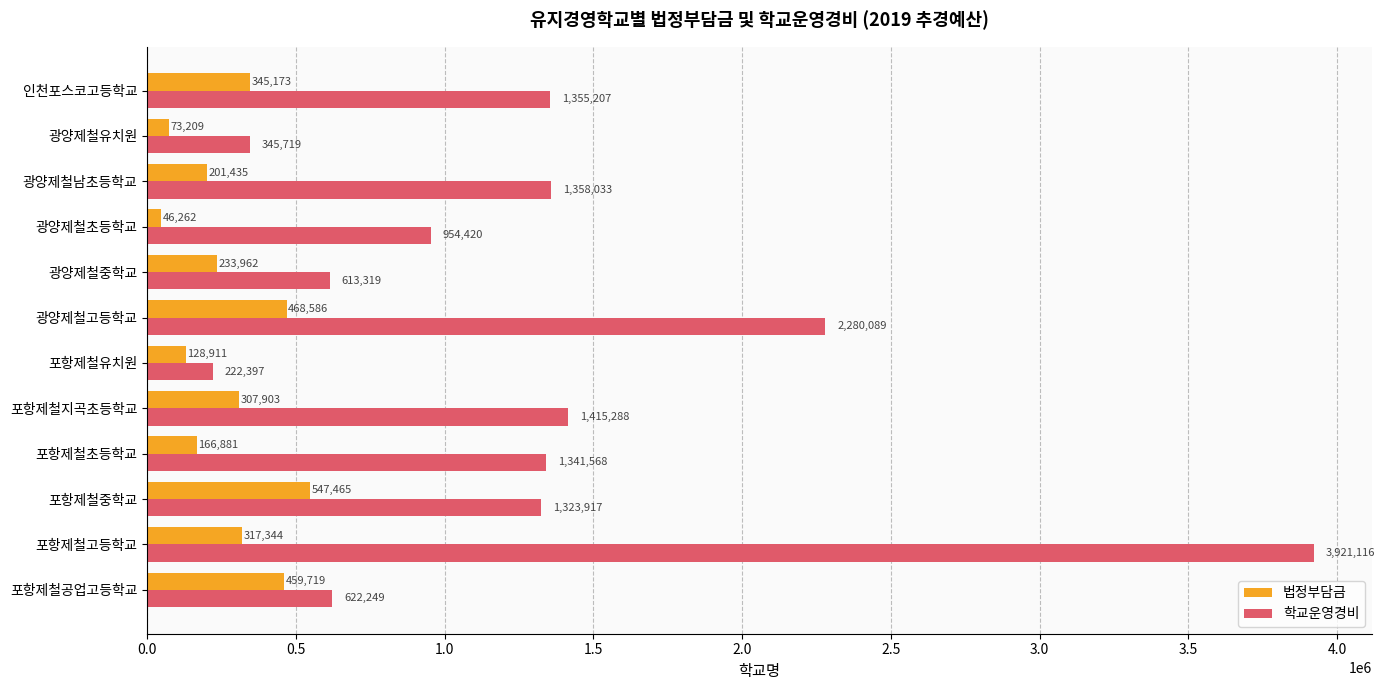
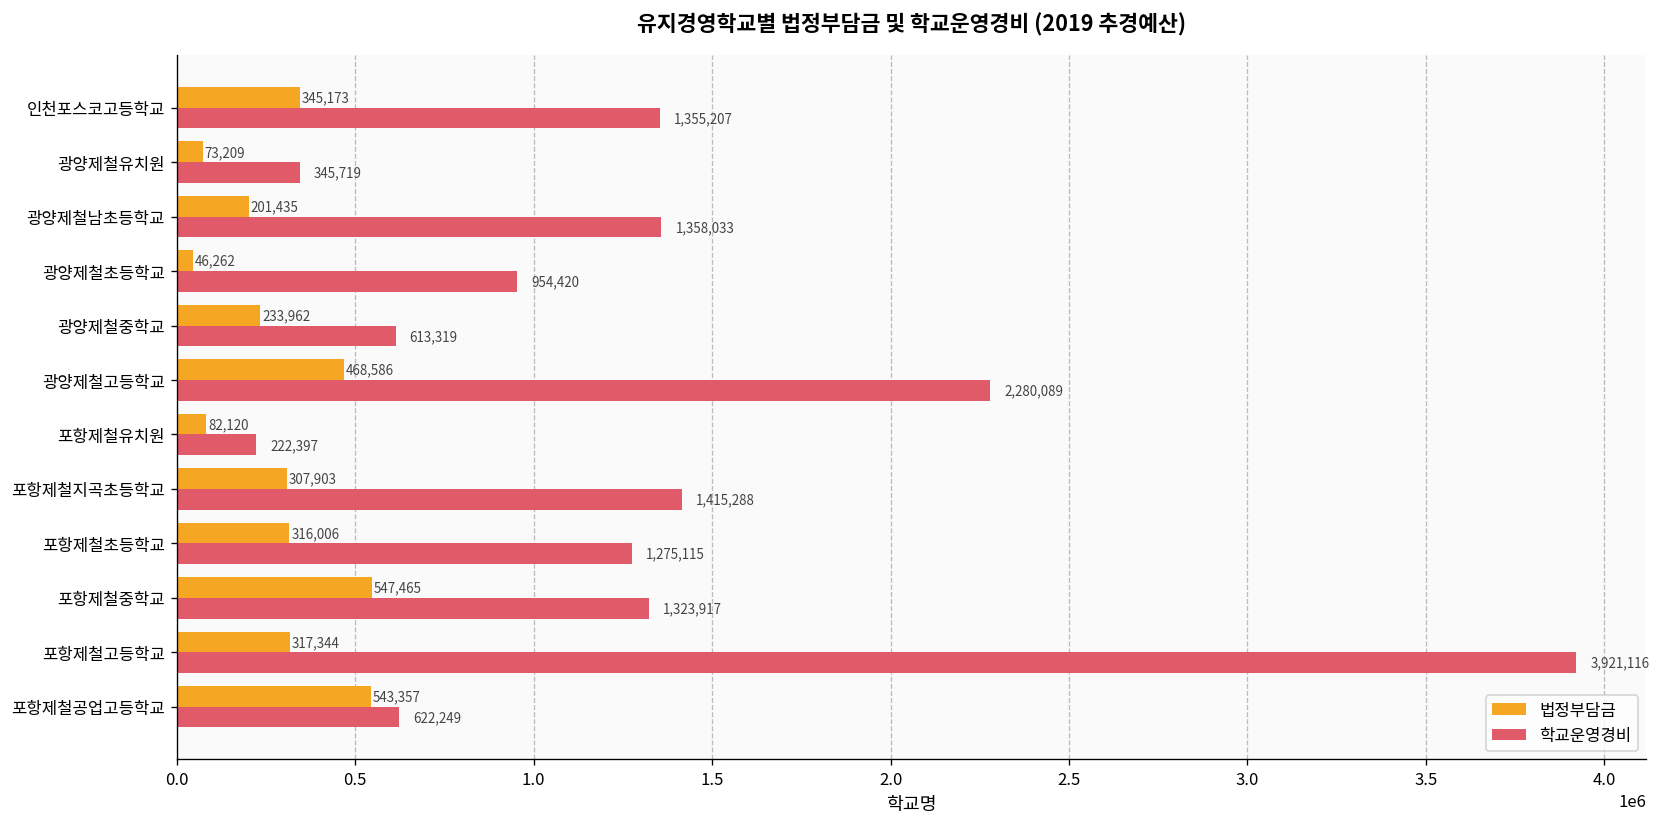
법정부담금, 포항제철유치원: 128,911 -> 82,120
법정부담금, 포항제철초등학교: 166,881 -> 316,006
학교운영경비, 포항제철초등학교: 1,341,568 -> 1,275,115
법정부담금, 포항제철공업고등학교: 459,719 -> 543,357
